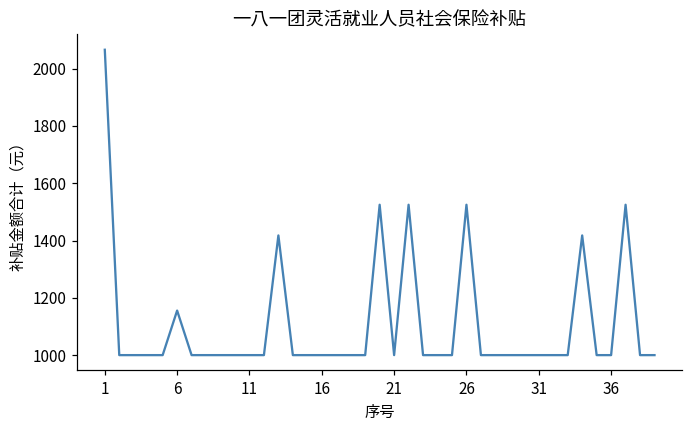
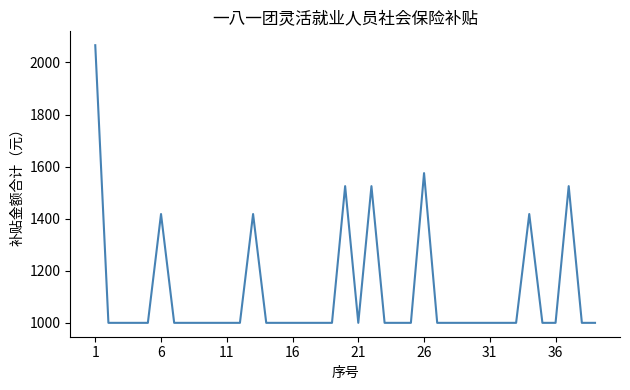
6: 1160 -> 1420
26: 1530 -> 1580
